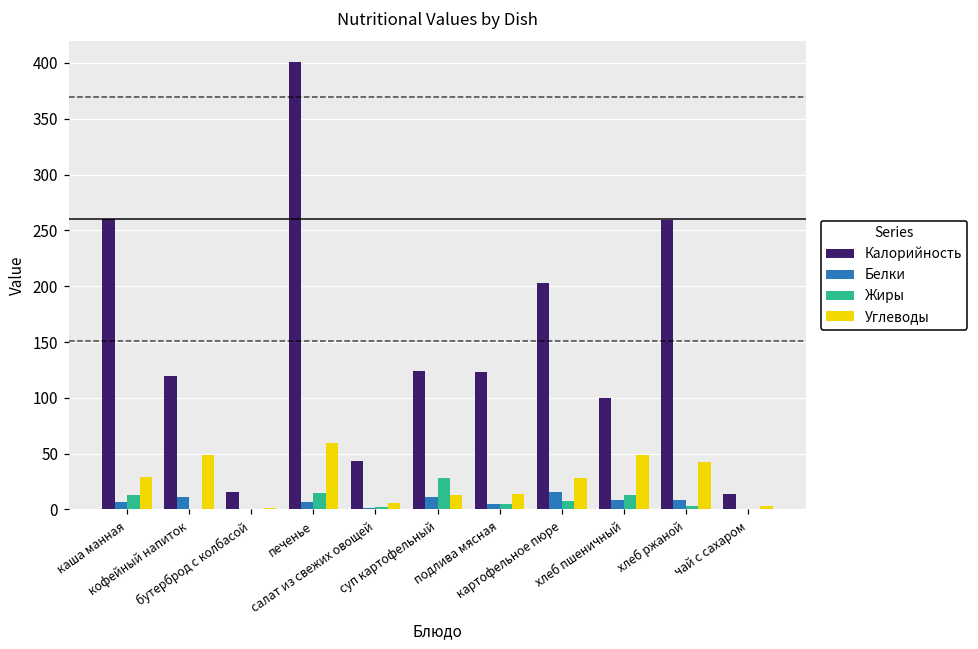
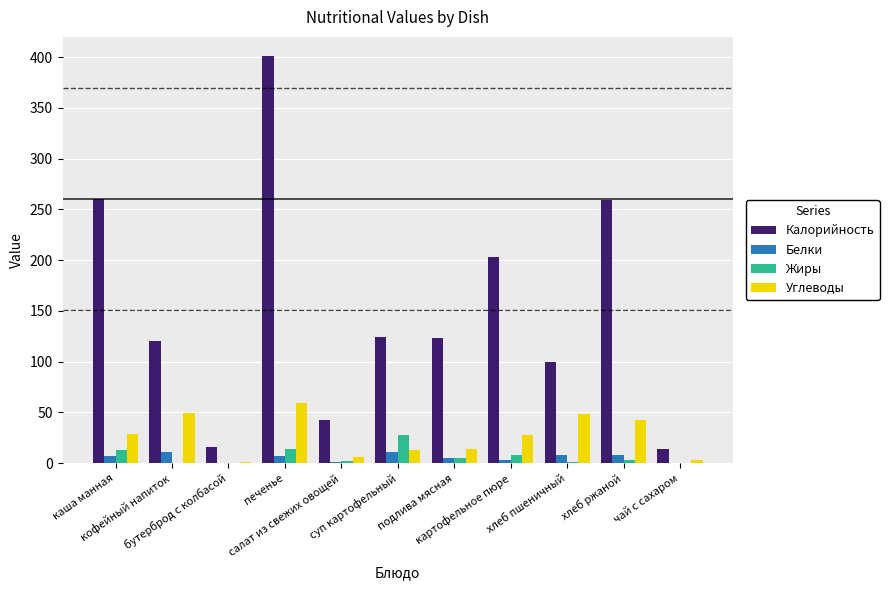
Белки, картофельное пюре: 16 -> 3
Жиры, хлеб пшеничный: 13 -> 1
